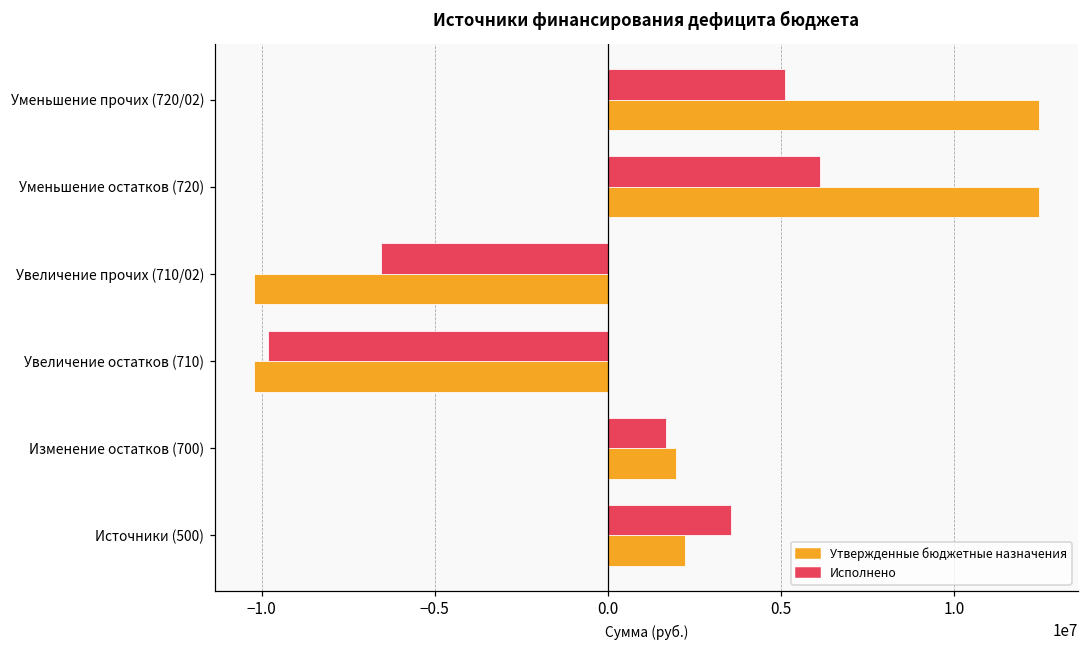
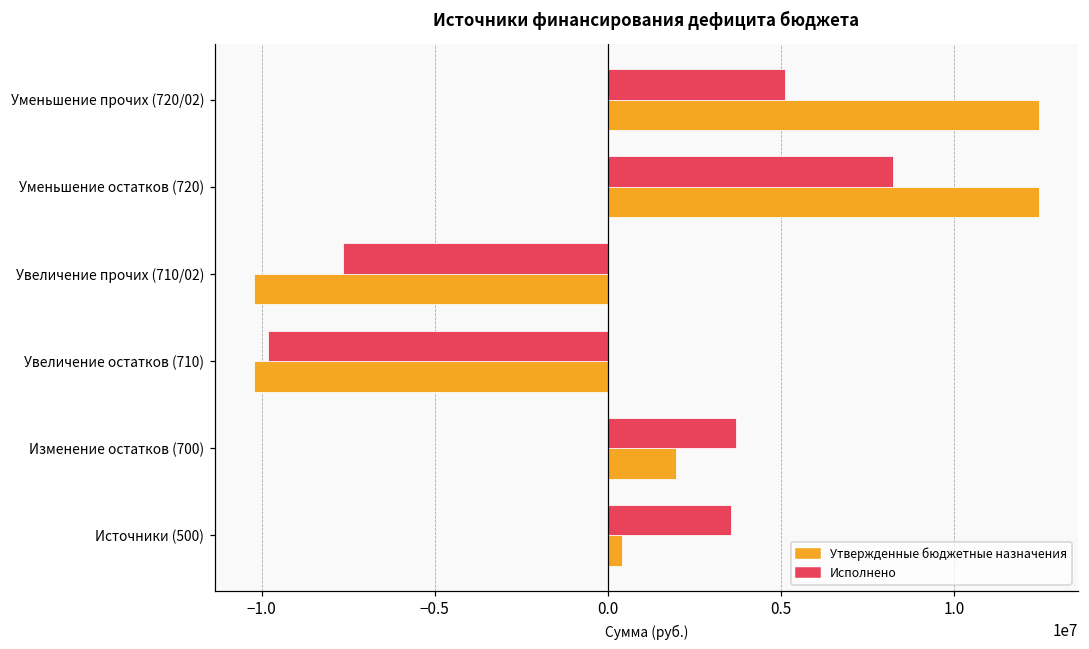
Исполнено, Уменьшение остатков (720): 6100000 -> 8200000
Исполнено, Увеличение прочих (710/02): -6600000 -> -7600000
Исполнено, Изменение остатков (700): 1700000 -> 3700000
Утвержденные бюджетные назначения, Источники (500): 2200000 -> 400000
